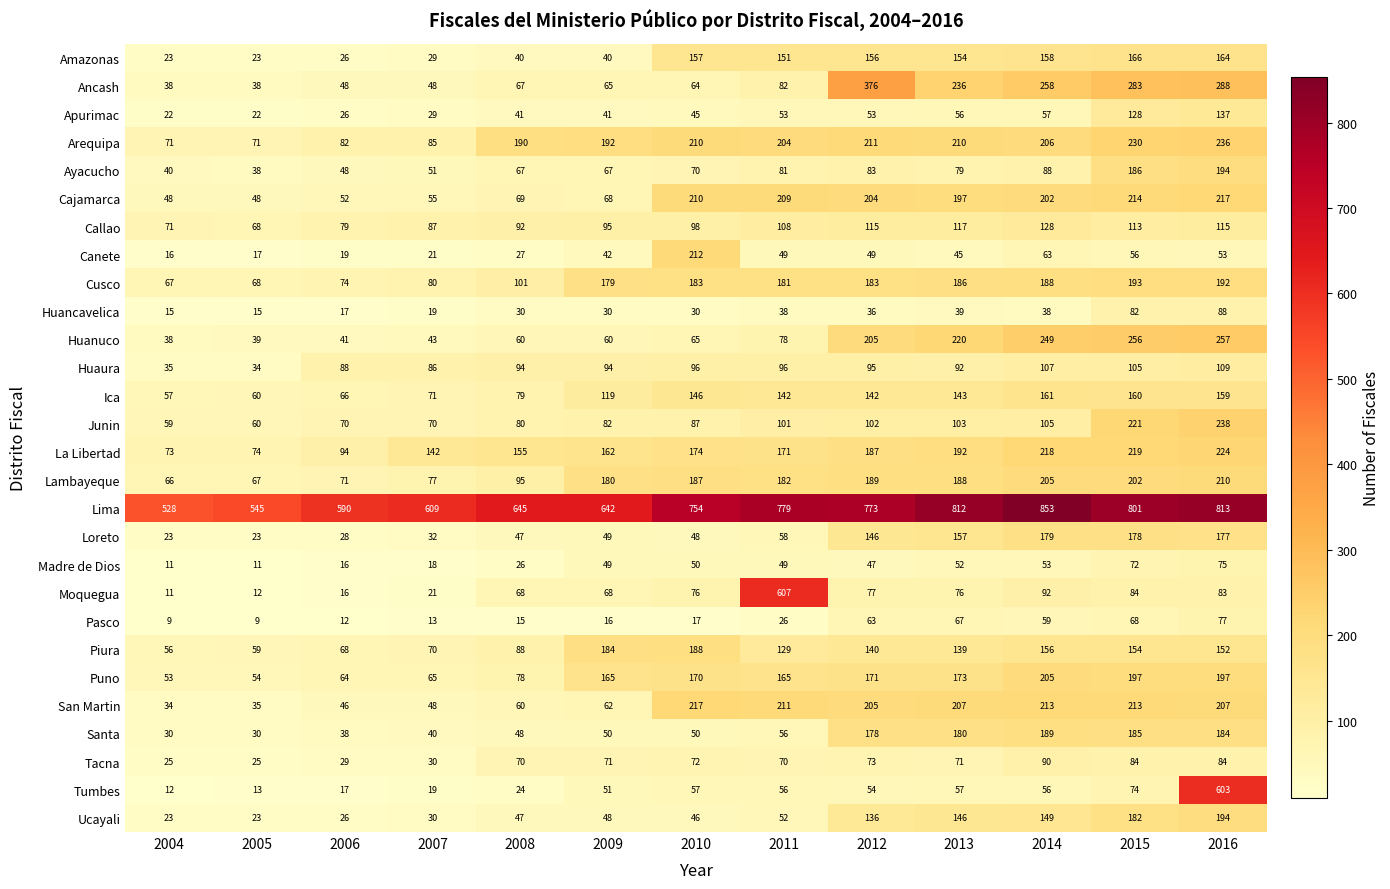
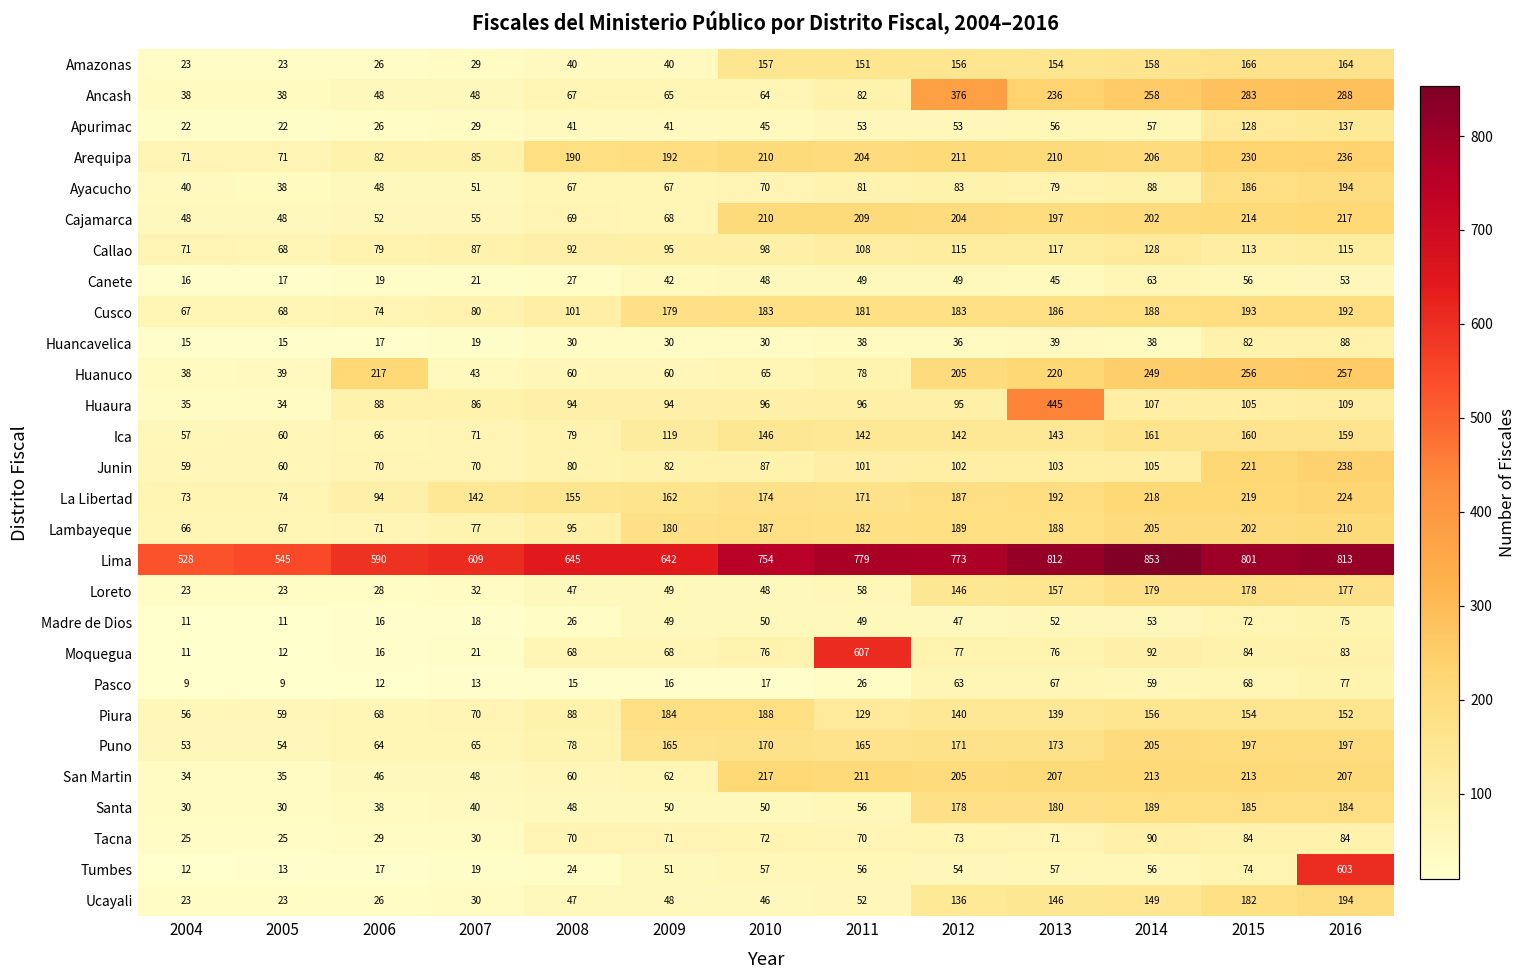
Canete, 2010: 212 -> 48
Huanuco, 2006: 41 -> 217
Huaura, 2013: 92 -> 445
